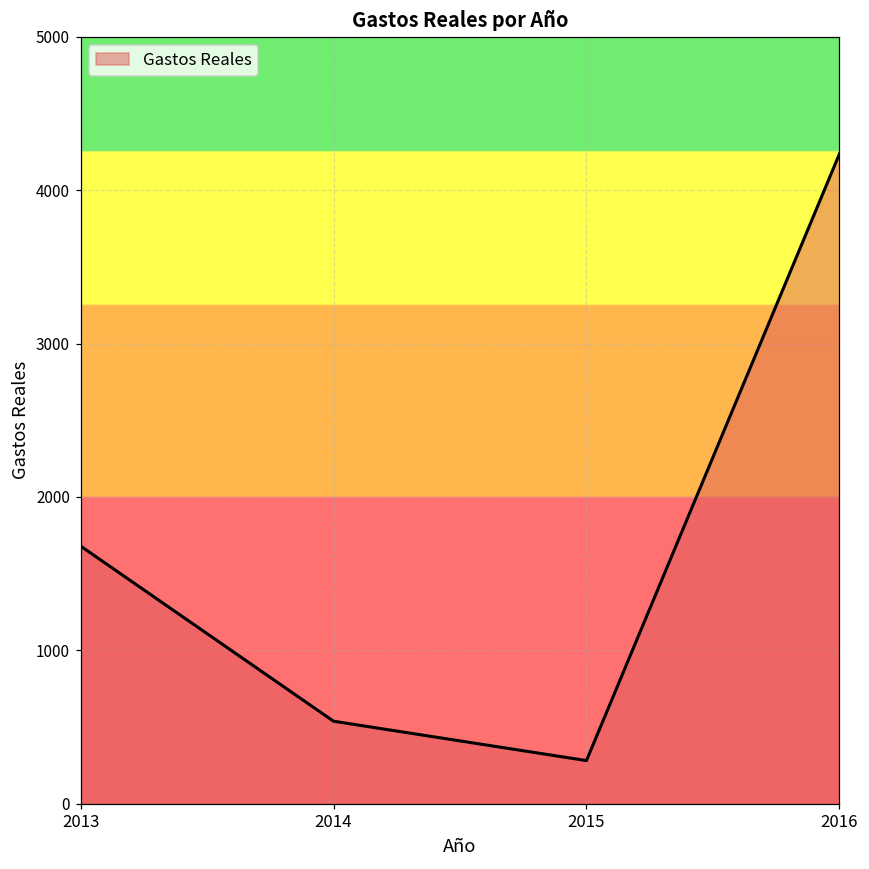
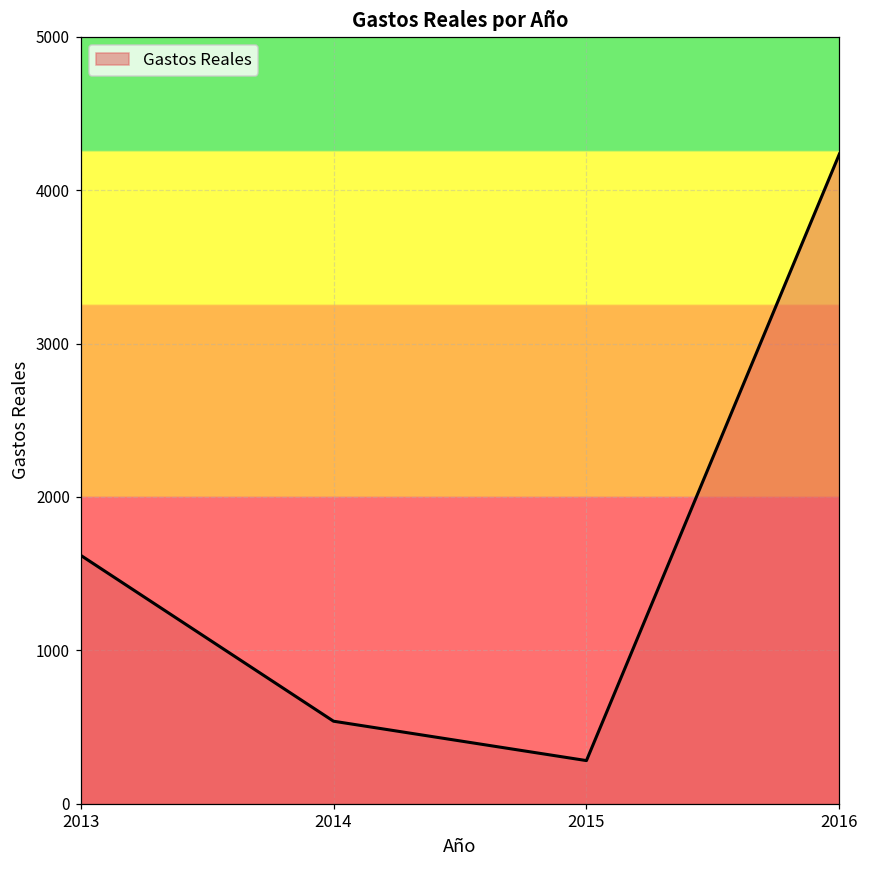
2013: 1680 -> 1620
